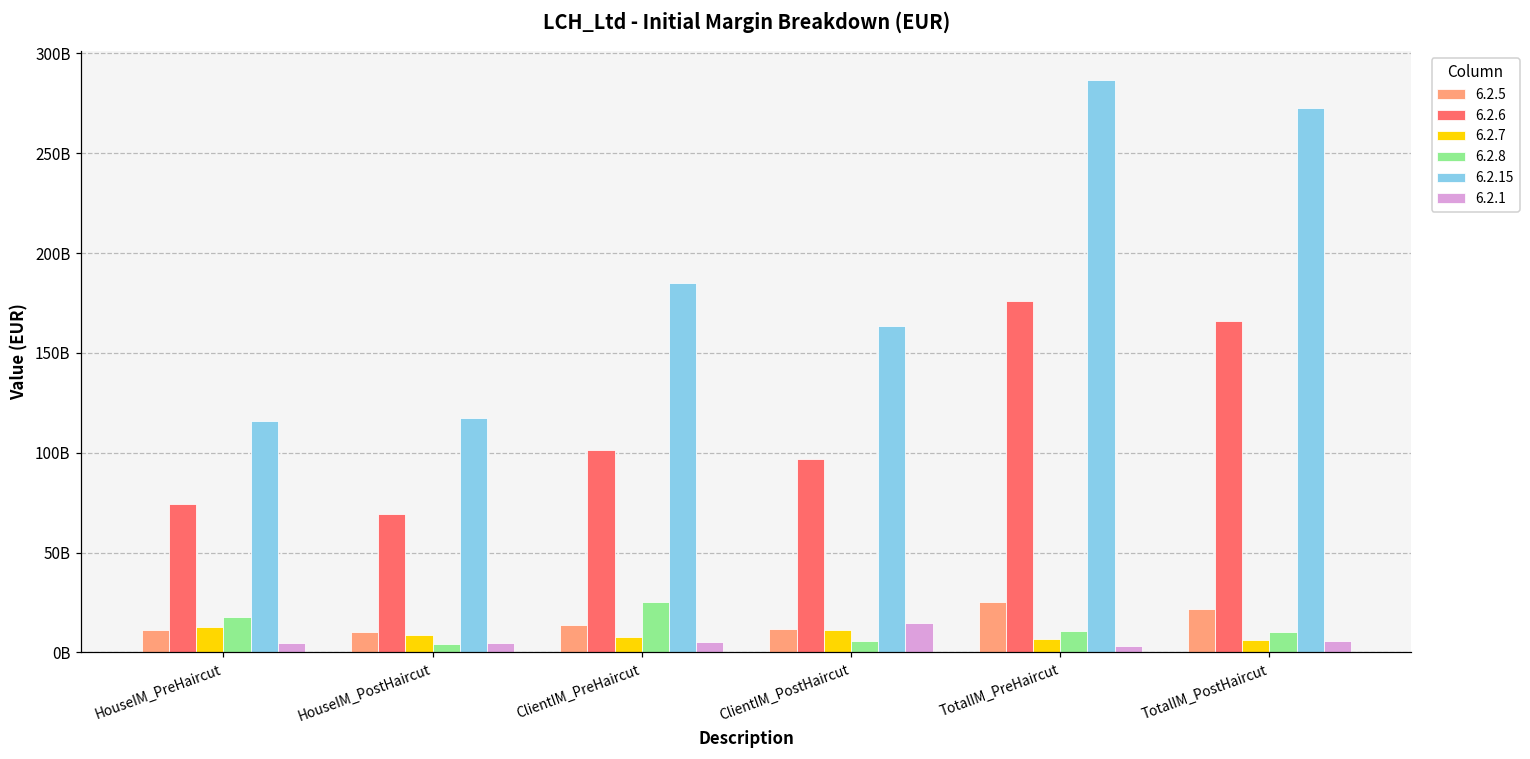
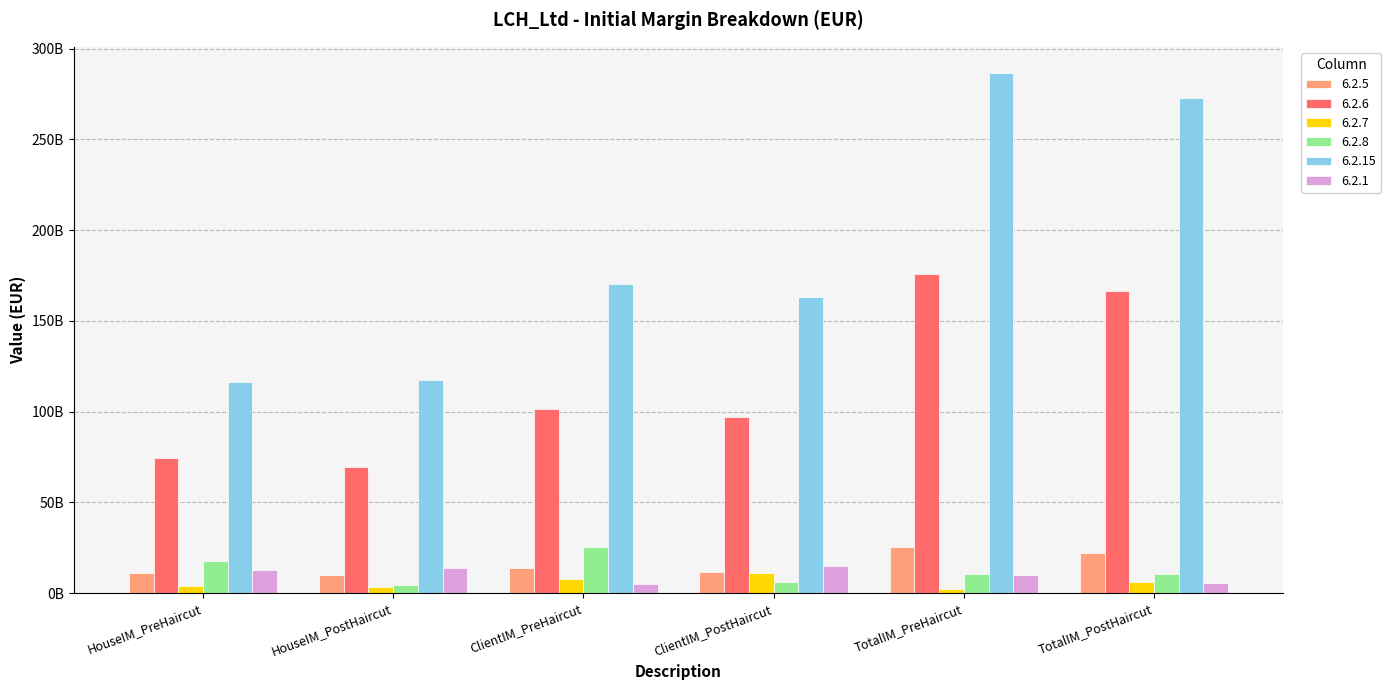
6.2.7, HouseIM_PreHaircut: 13000000000 -> 4000000000
6.2.1, HouseIM_PreHaircut: 5000000000 -> 13000000000
6.2.7, HouseIM_PostHaircut: 9000000000 -> 3000000000
6.2.1, HouseIM_PostHaircut: 5000000000 -> 14000000000
6.2.15, ClientIM_PreHaircut: 185000000000 -> 170000000000
6.2.7, TotalIM_PreHaircut: 7000000000 -> 2000000000
6.2.1, TotalIM_PreHaircut: 3000000000 -> 10000000000
